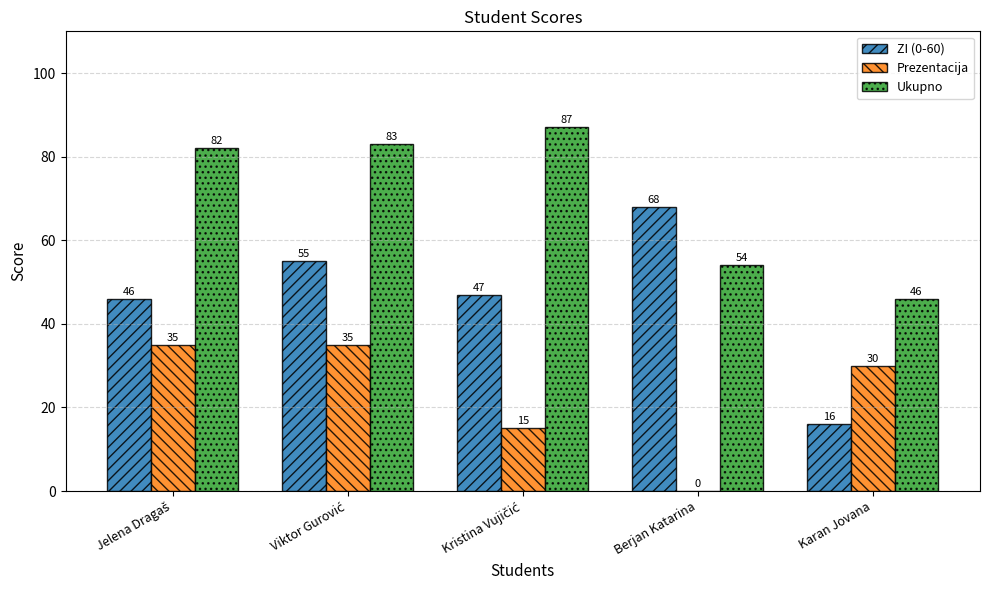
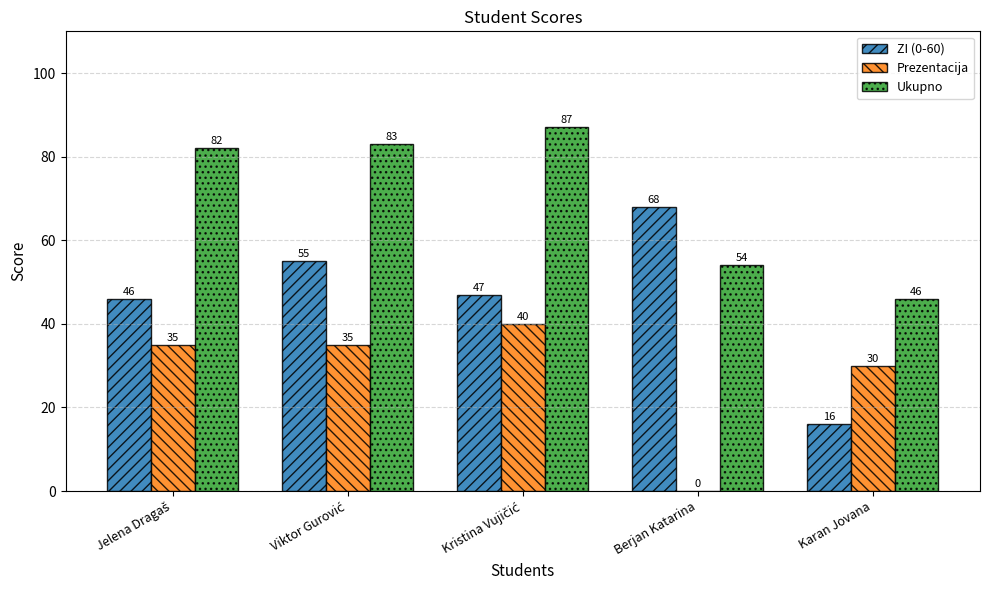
Prezentacija, Kristina Vujičić: 15 -> 40
